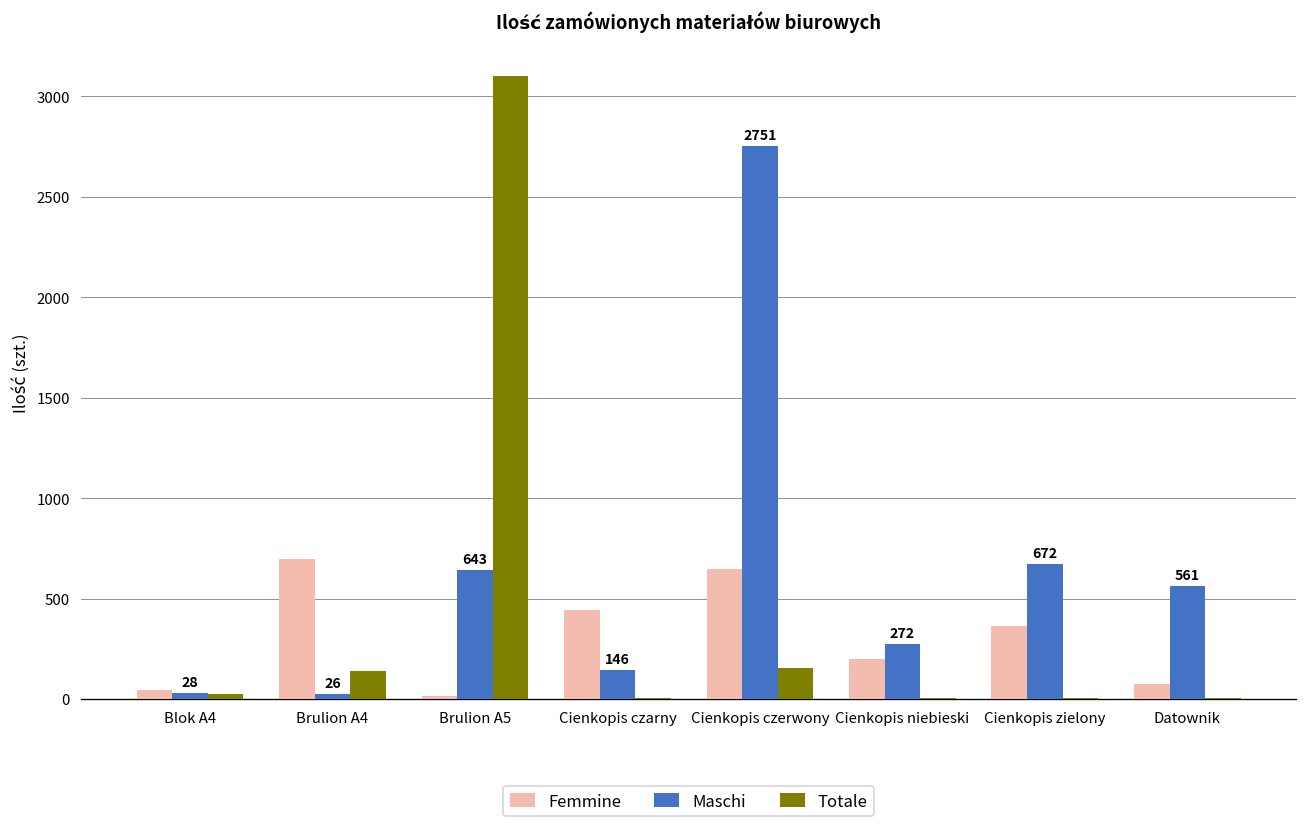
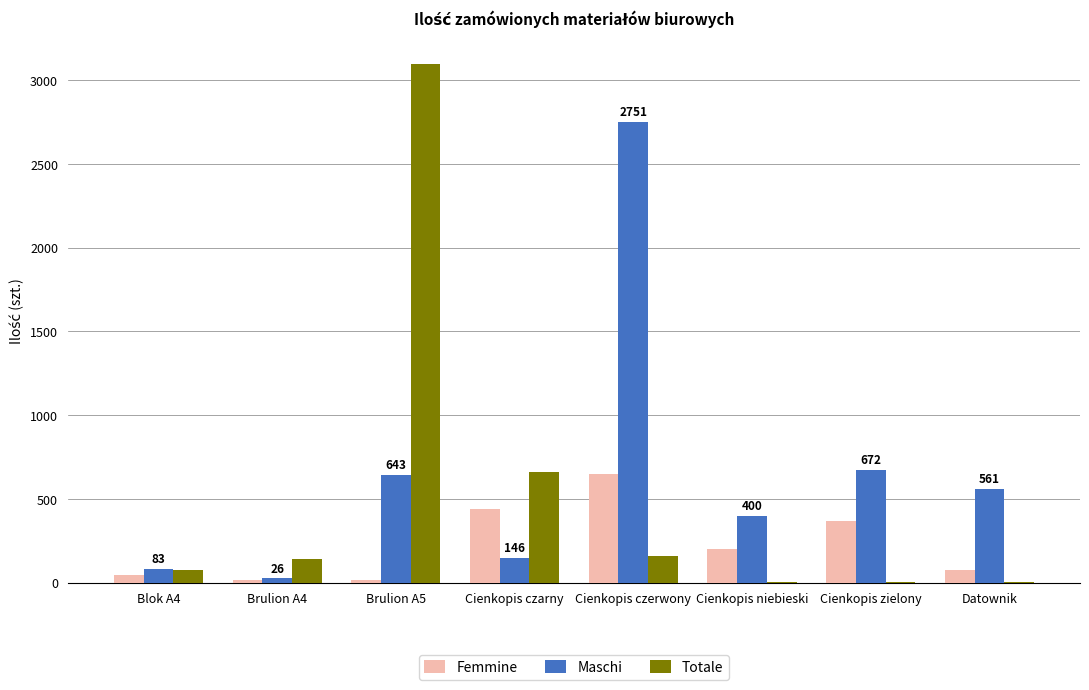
Maschi, Blok A4: 28 -> 83
Totale, Blok A4: 30 -> 70
Femmine, Brulion A4: 700 -> 10
Totale, Cienkopis czarny: 10 -> 660
Maschi, Cienkopis niebieski: 272 -> 400
